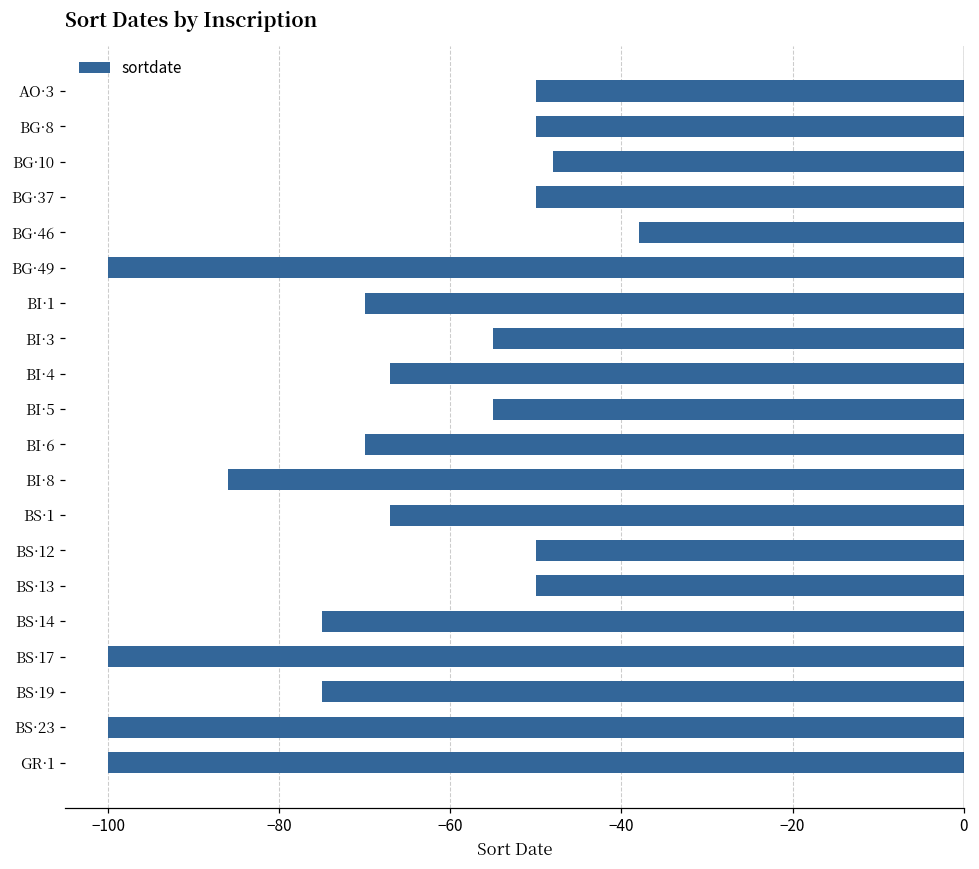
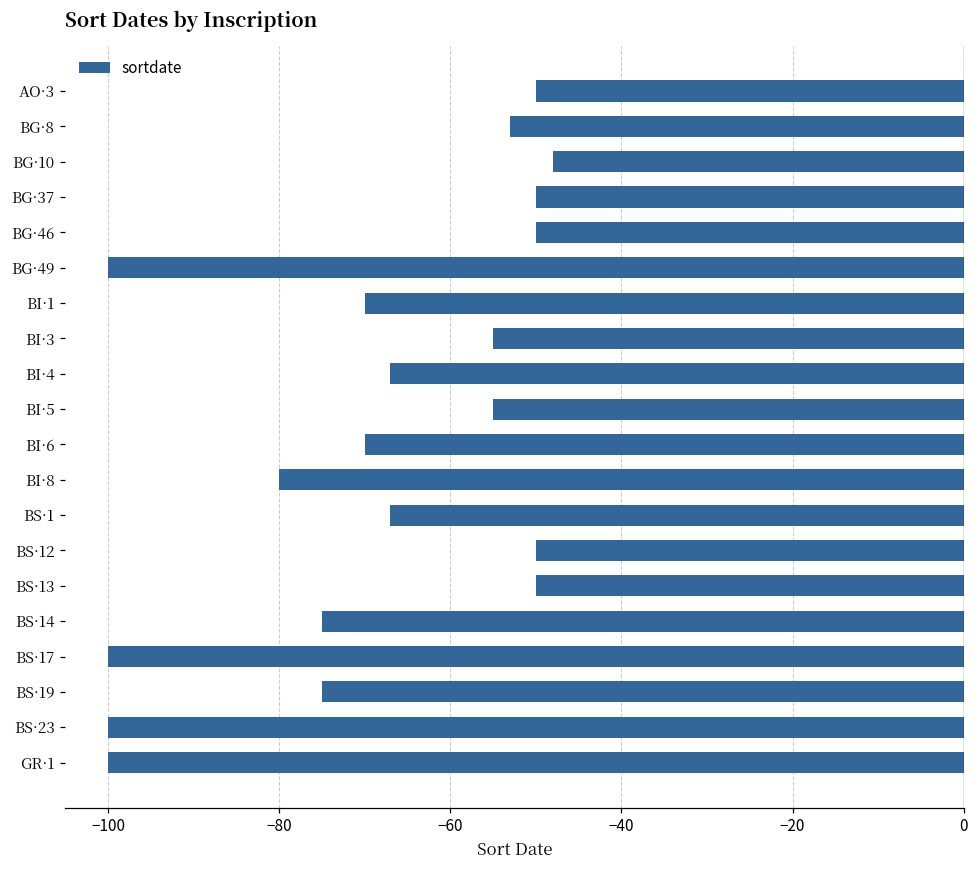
BG·8: -50 -> -53
BG·46: -38 -> -50
BI·8: -86 -> -80
